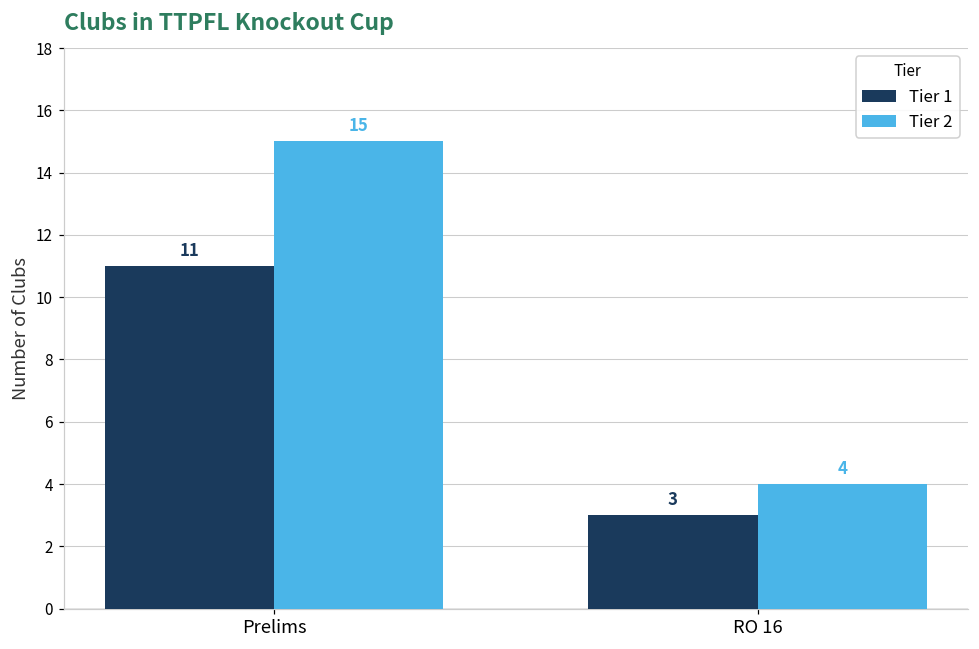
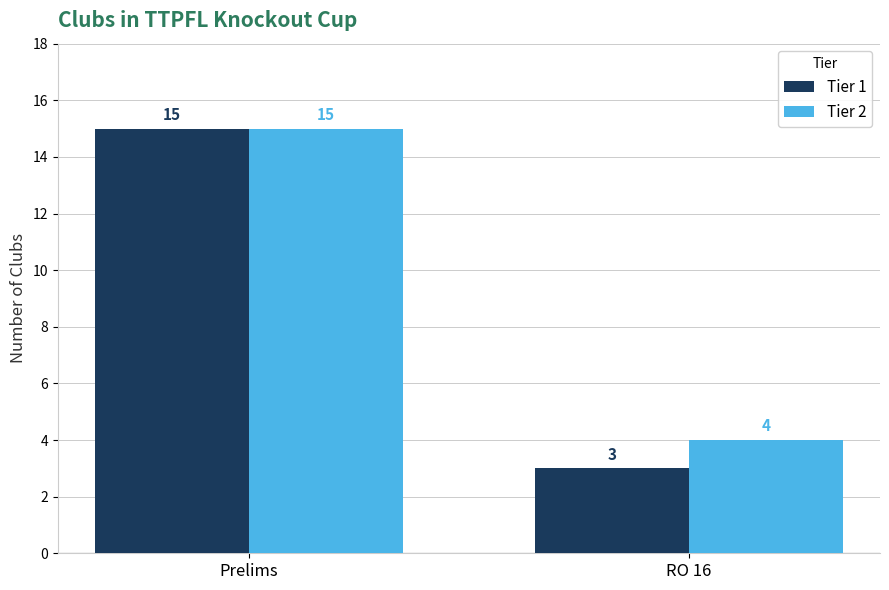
Tier 1, Prelims: 11 -> 15
